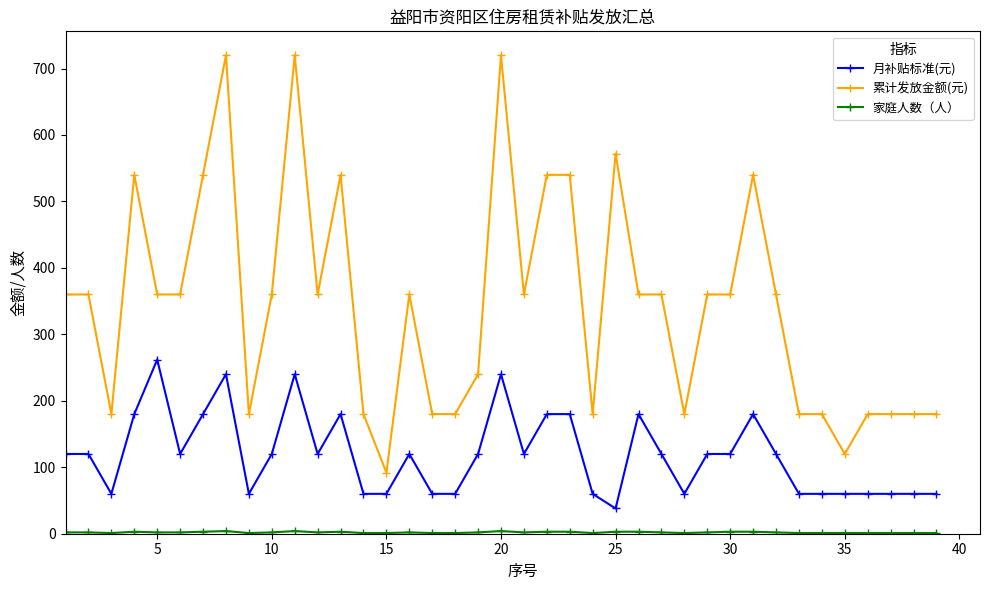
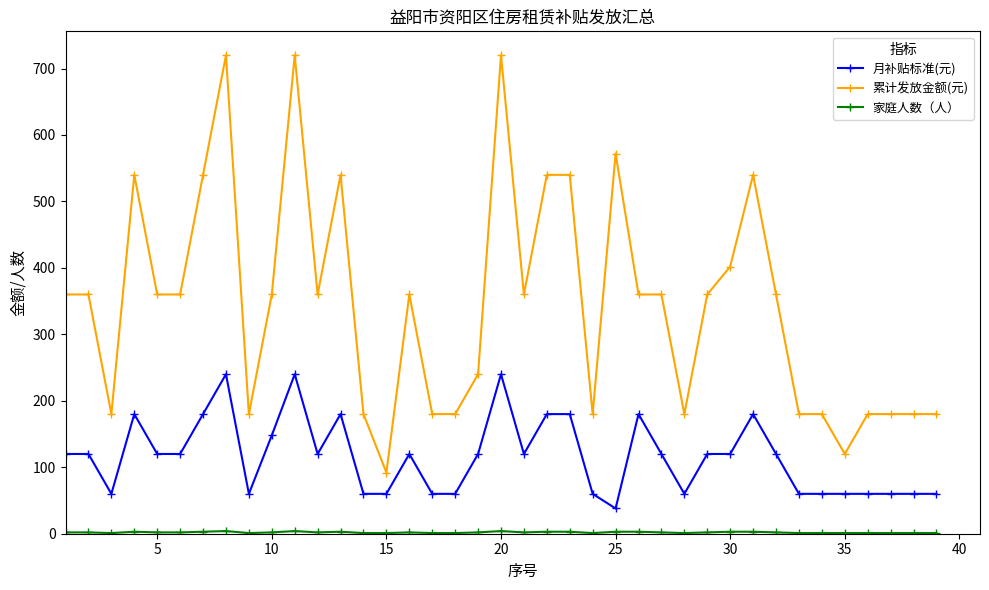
月补贴标准(元), 5: 260 -> 120
月补贴标准(元), 10: 120 -> 150
累计发放金额(元), 30: 360 -> 400
